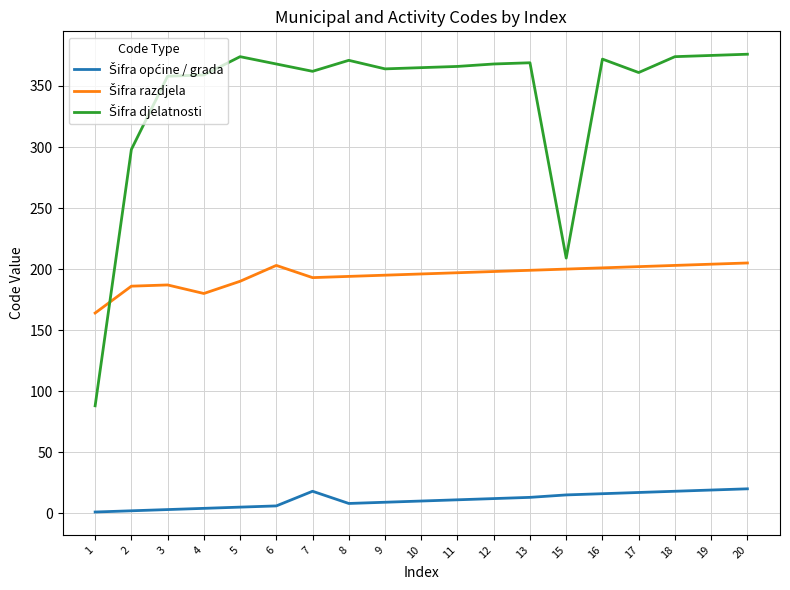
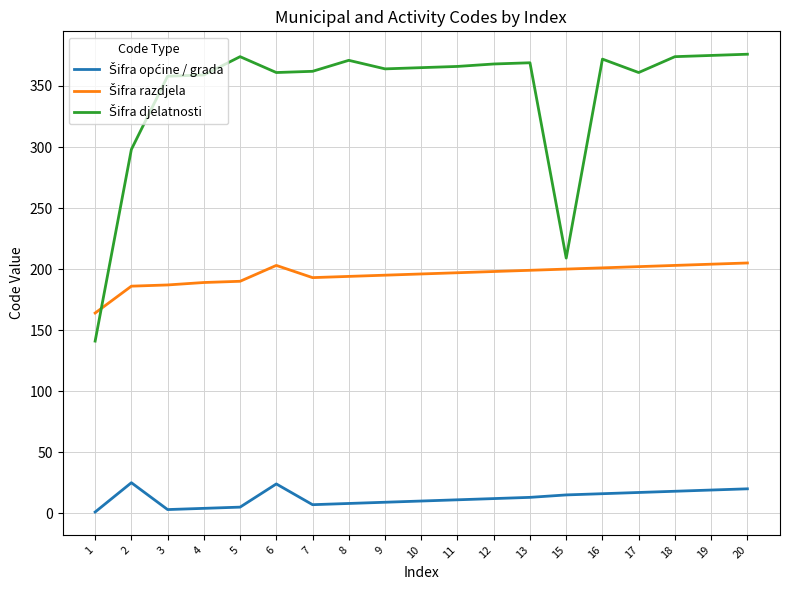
Šifra djelatnosti, 1: 88 -> 141
Šifra općine / grada, 2: 2 -> 25
Šifra razdjela, 4: 180 -> 189
Šifra općine / grada, 6: 6 -> 24
Šifra djelatnosti, 6: 368 -> 361
Šifra općine / grada, 7: 18 -> 7
